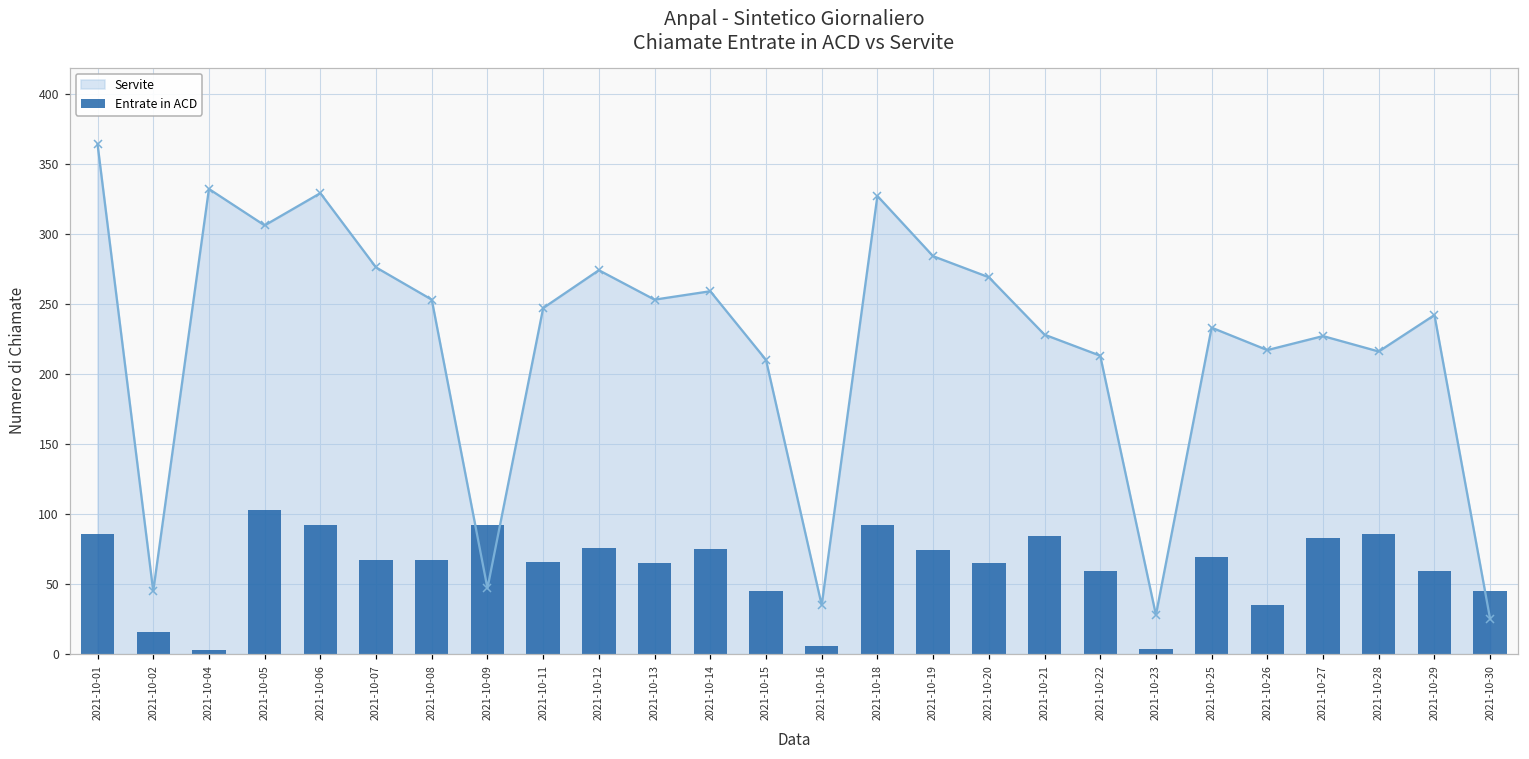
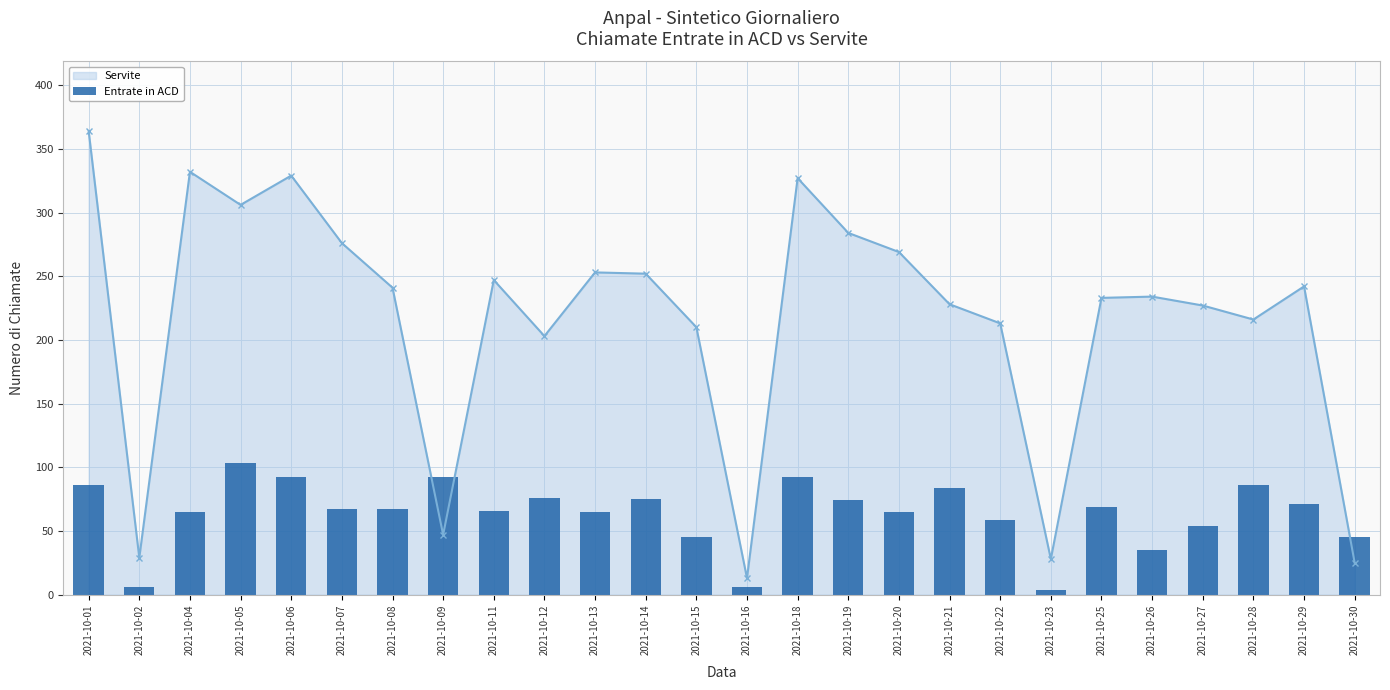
Servite, 2021-10-02: 45 -> 29
Entrate in ACD, 2021-10-02: 16 -> 6
Entrate in ACD, 2021-10-04: 3 -> 65
Servite, 2021-10-08: 253 -> 241
Servite, 2021-10-12: 274 -> 203
Servite, 2021-10-14: 259 -> 252
Servite, 2021-10-16: 35 -> 13
Servite, 2021-10-26: 217 -> 234
Entrate in ACD, 2021-10-27: 83 -> 54
Entrate in ACD, 2021-10-29: 59 -> 71
